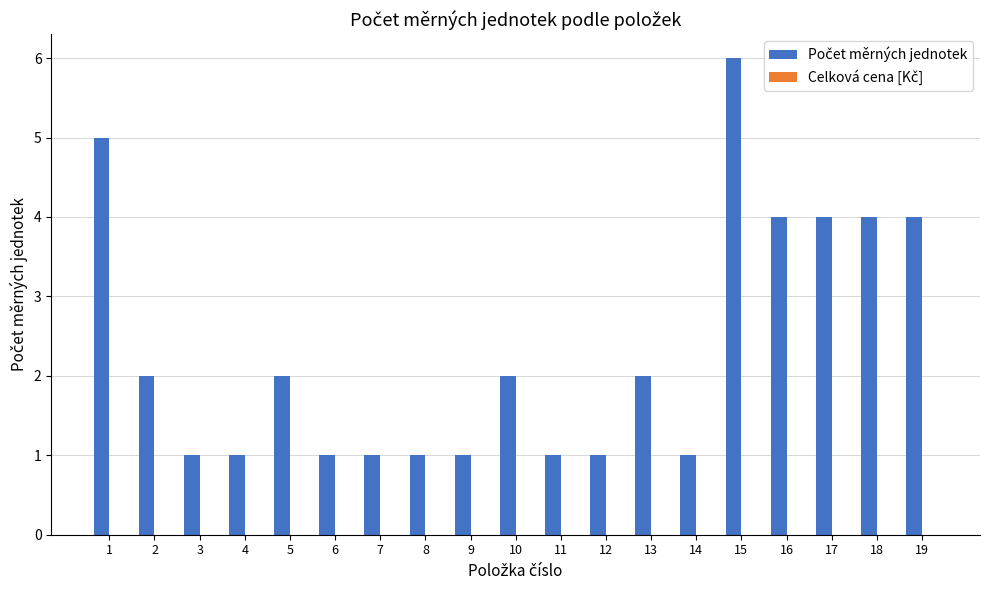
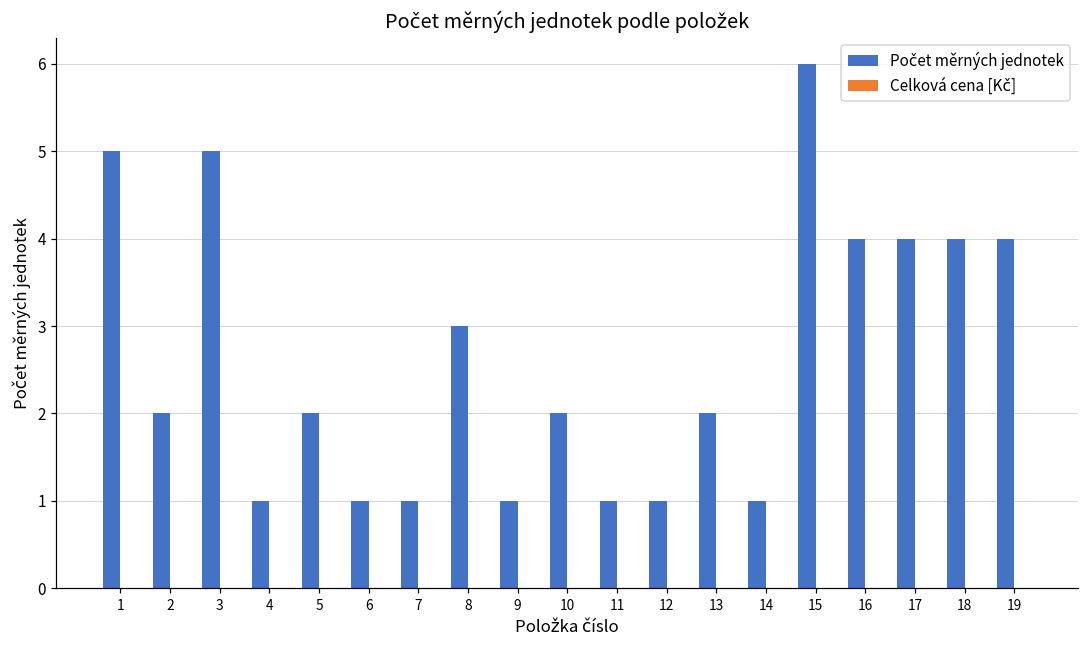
Počet měrných jednotek, 3: 1 -> 5
Počet měrných jednotek, 8: 1 -> 3
